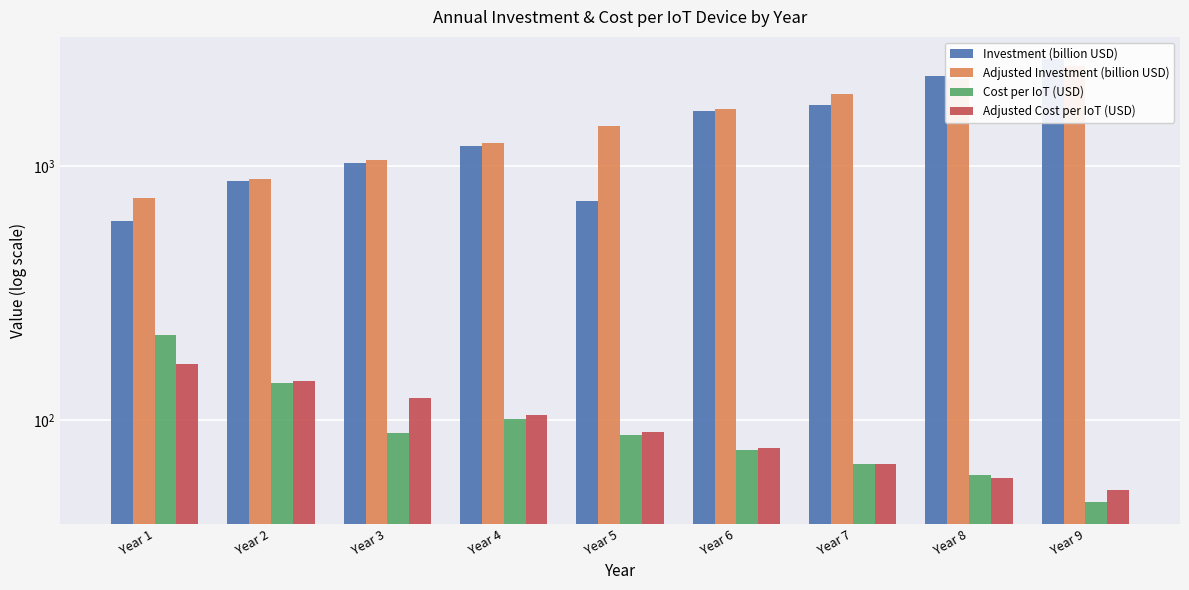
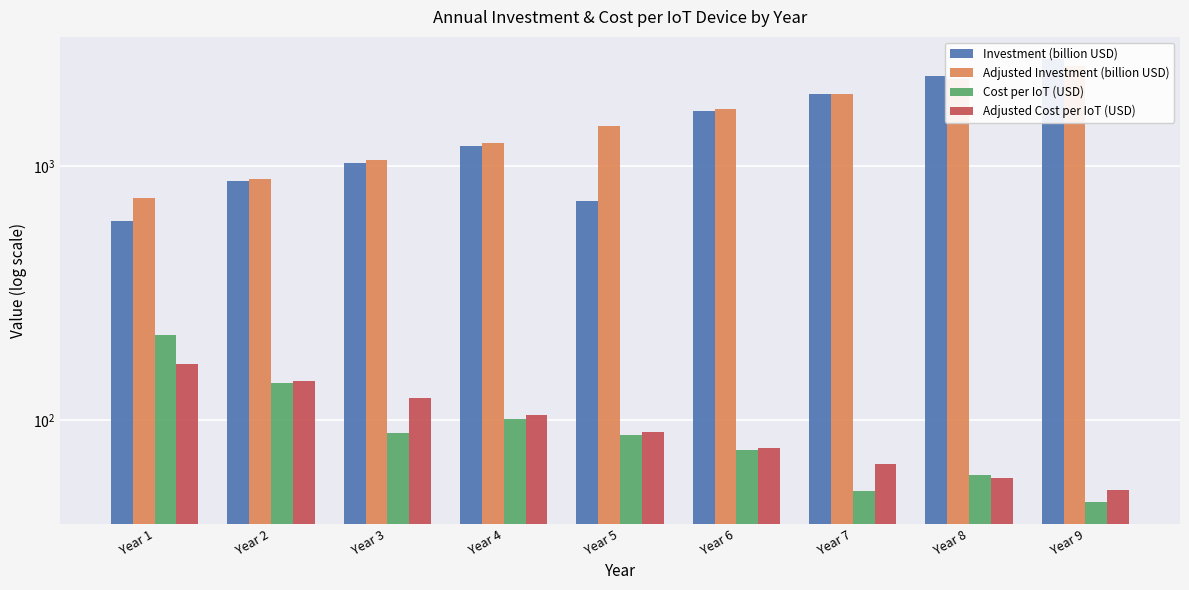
Investment (billion USD), Year 7: 1700 -> 1900
Cost per IoT (USD), Year 7: 67 -> 53
